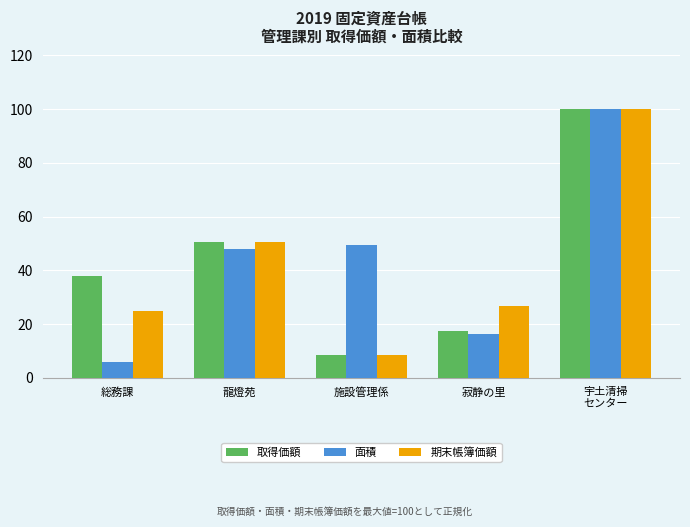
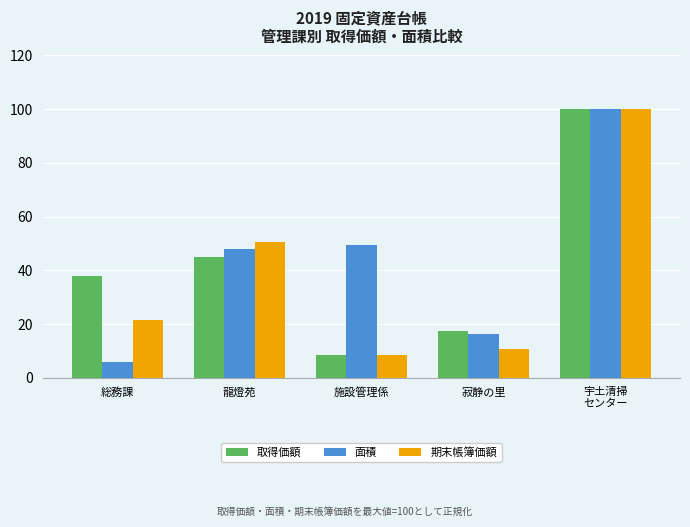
期末帳簿価額, 総務課: 25 -> 22
取得価額, 龍燈苑: 51 -> 45
期末帳簿価額, 寂静の里: 27 -> 11
